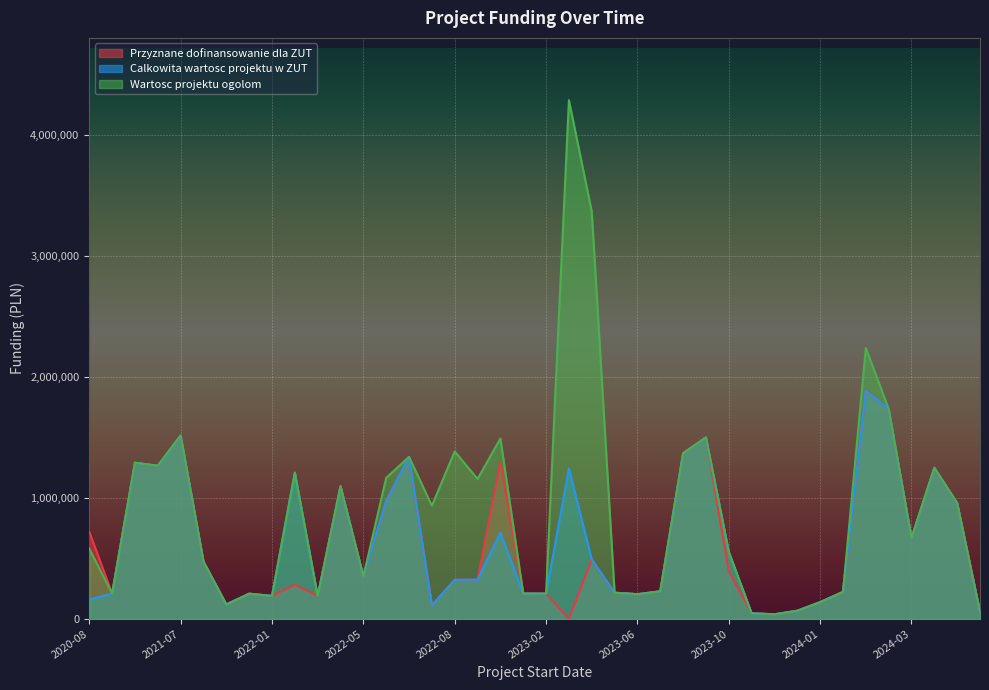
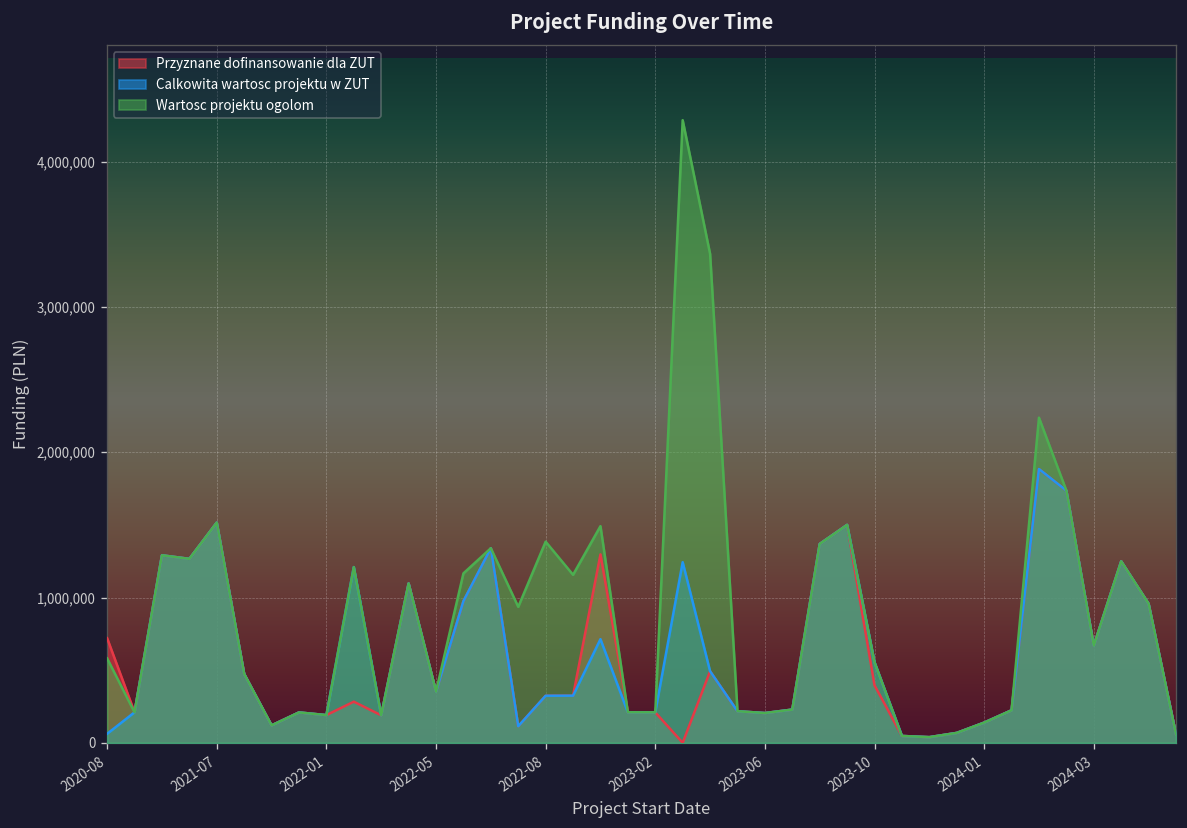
Calkowita wartosc projektu w ZUT, 2020-08: 160,000 -> 60,000
